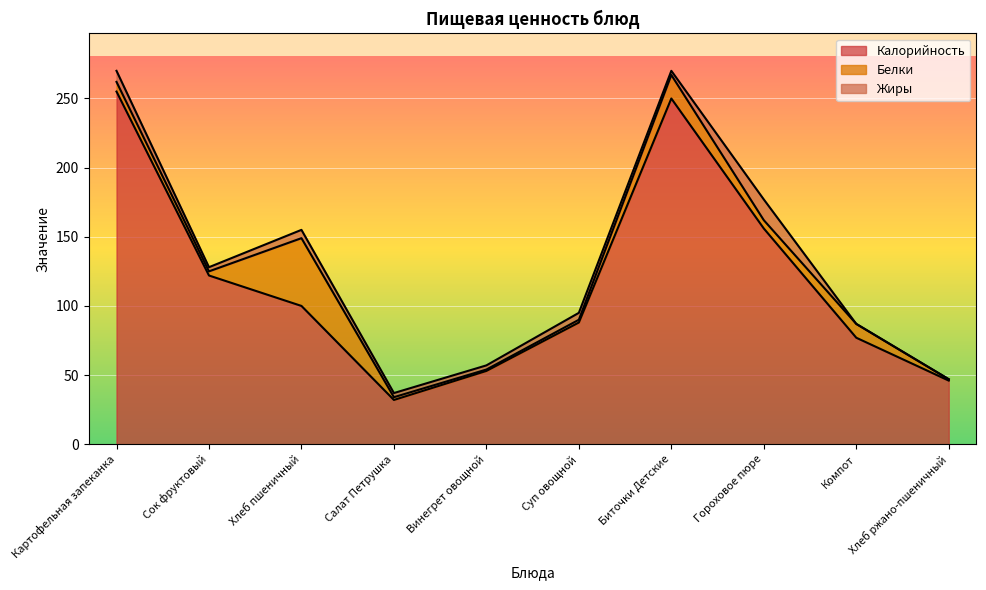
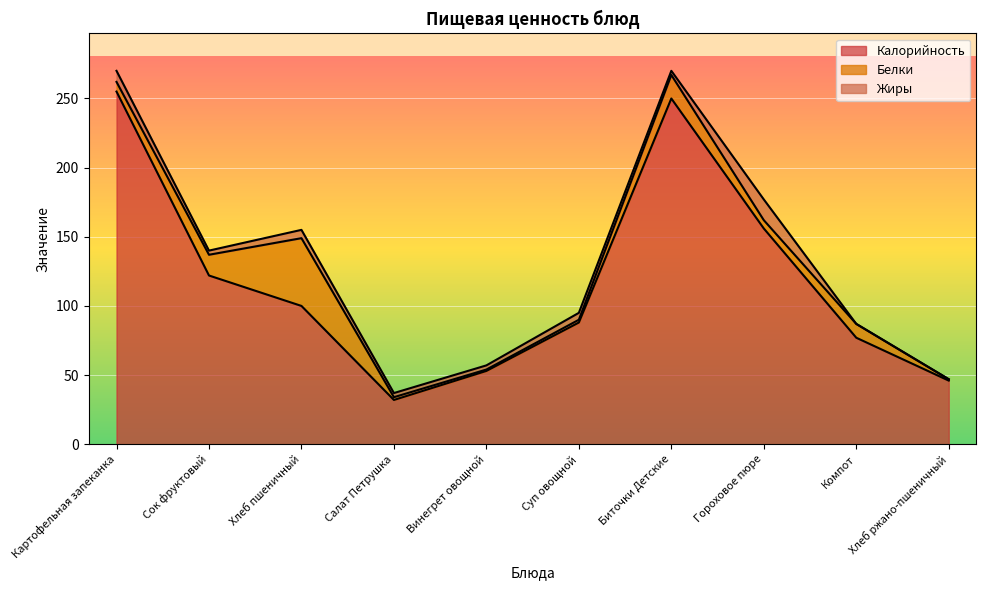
Белки, Сок фруктовый: 3 -> 15
